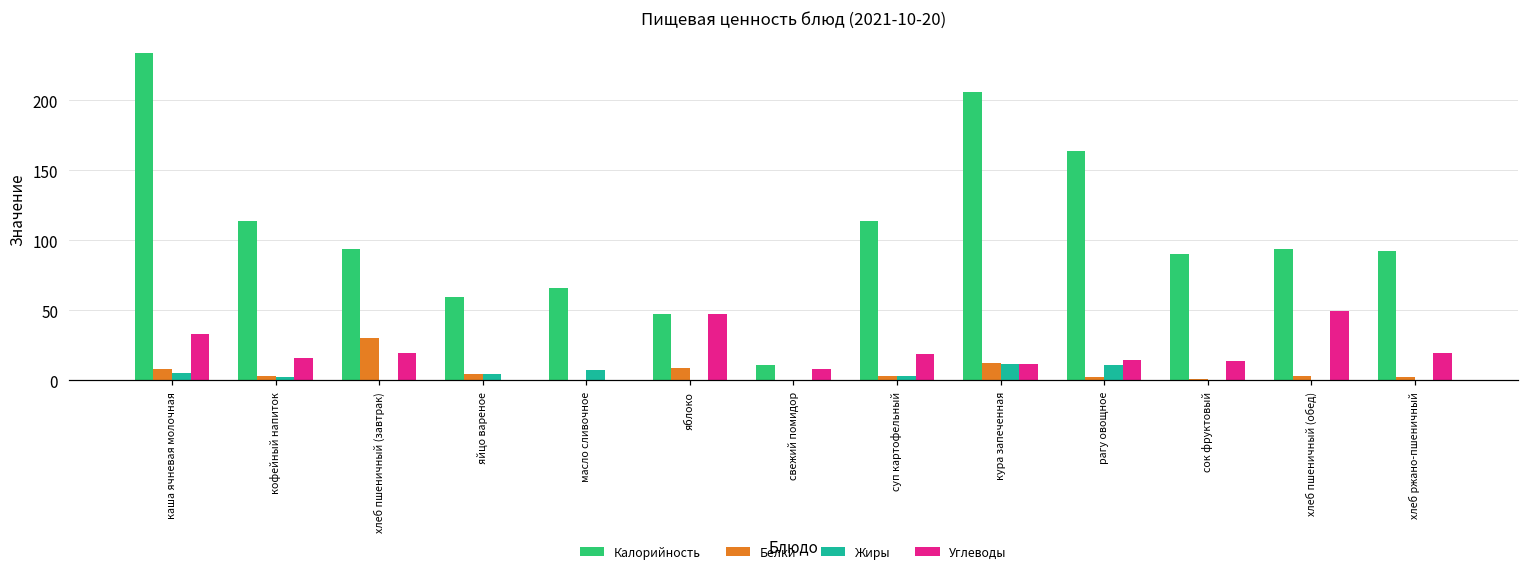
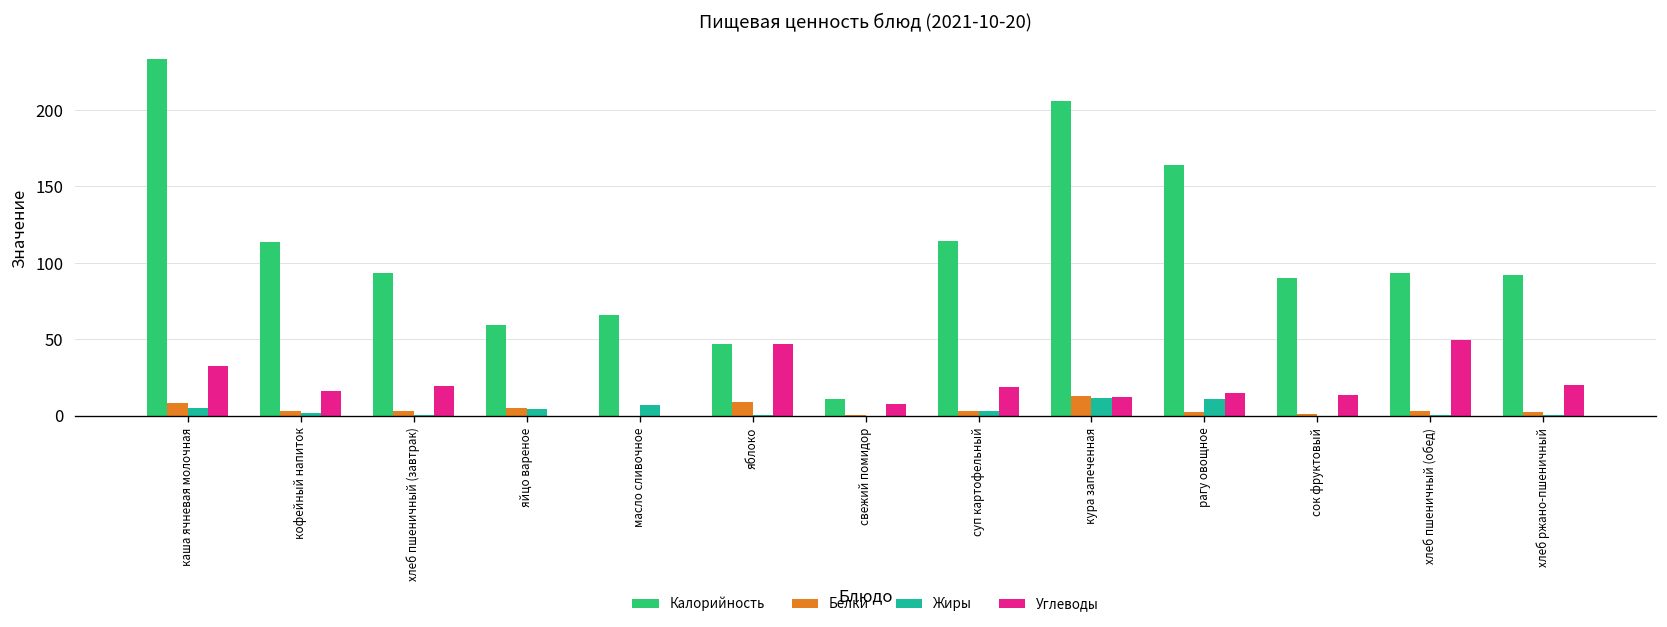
Белки, хлеб пшеничный (завтрак): 31 -> 3
